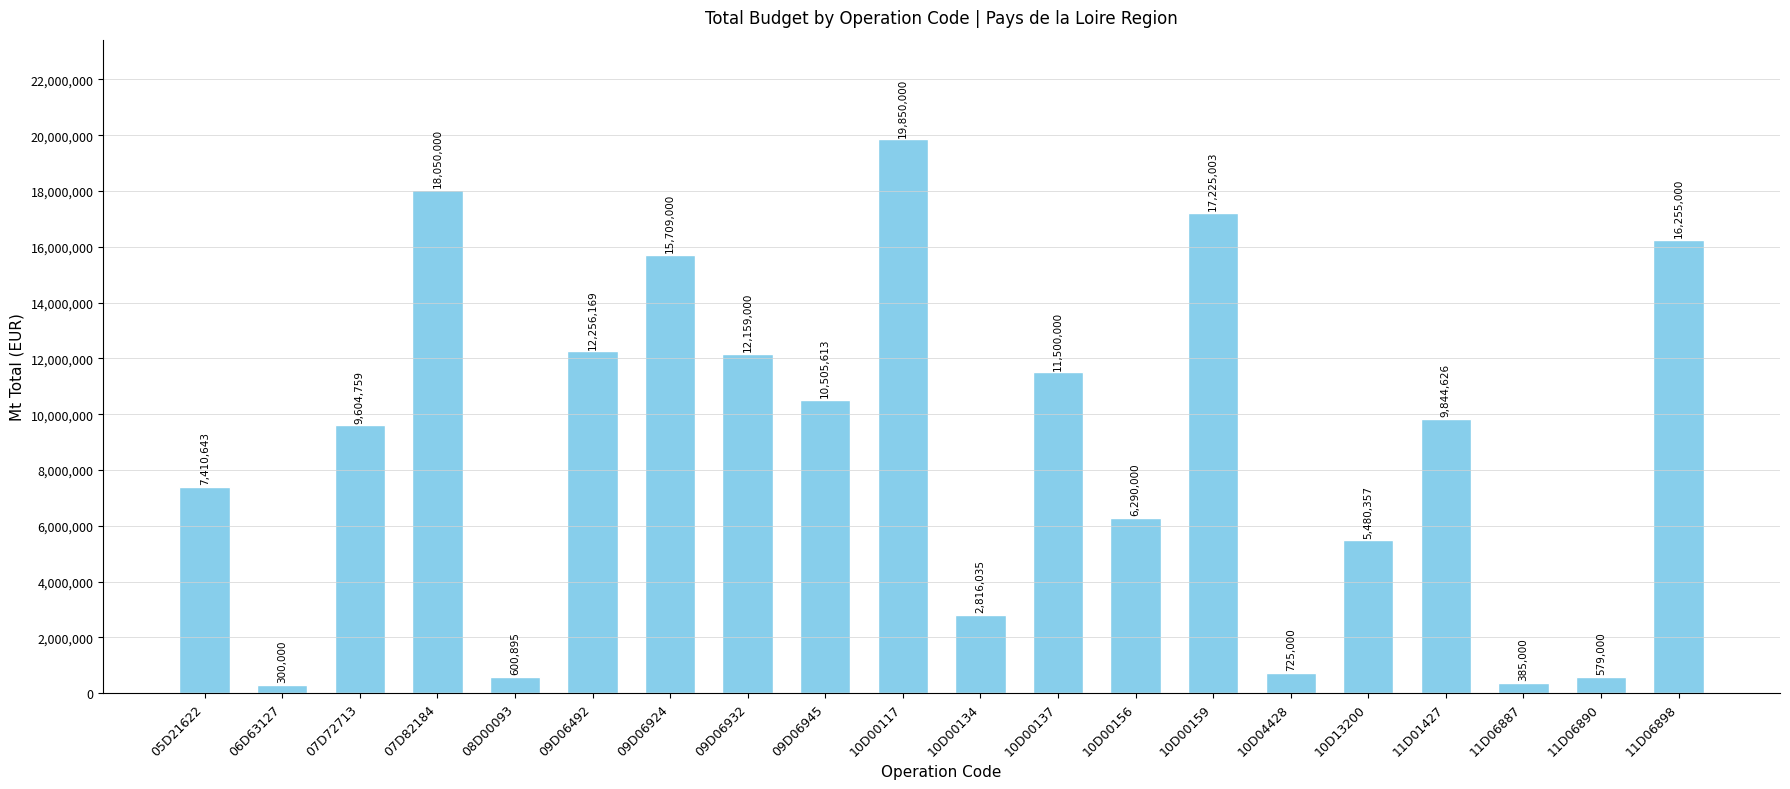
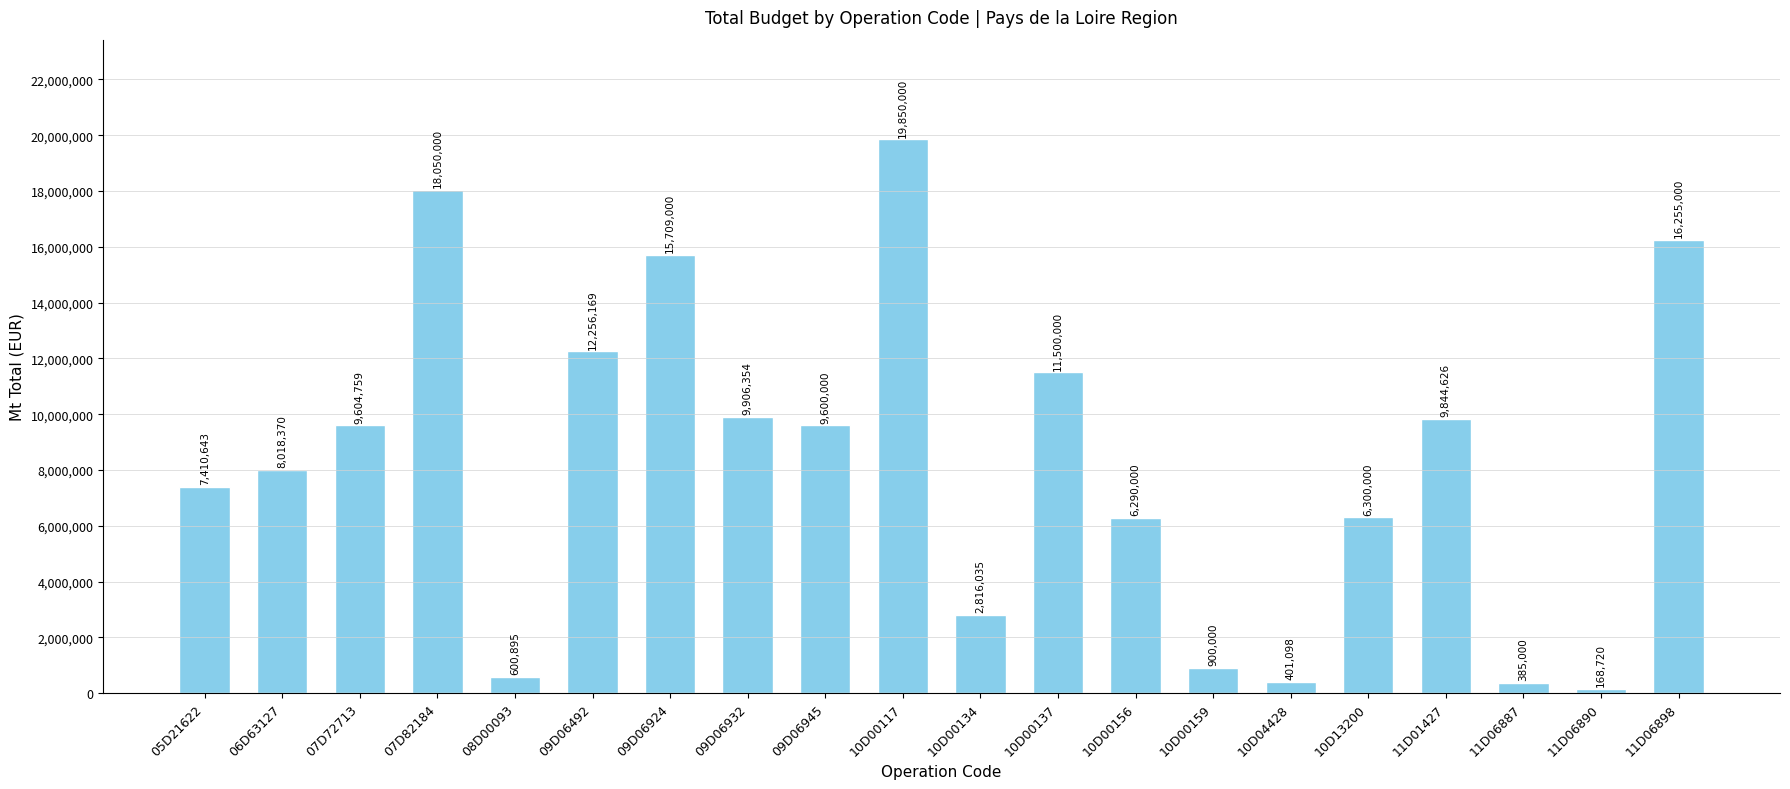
06D63127: 300,000 -> 8,018,370
09D06932: 12,159,000 -> 9,906,354
09D06945: 10,505,613 -> 9,600,000
10D00159: 17,225,003 -> 900,000
10D04428: 725,000 -> 401,098
10D13200: 5,480,357 -> 6,300,000
11D06890: 579,000 -> 168,720
